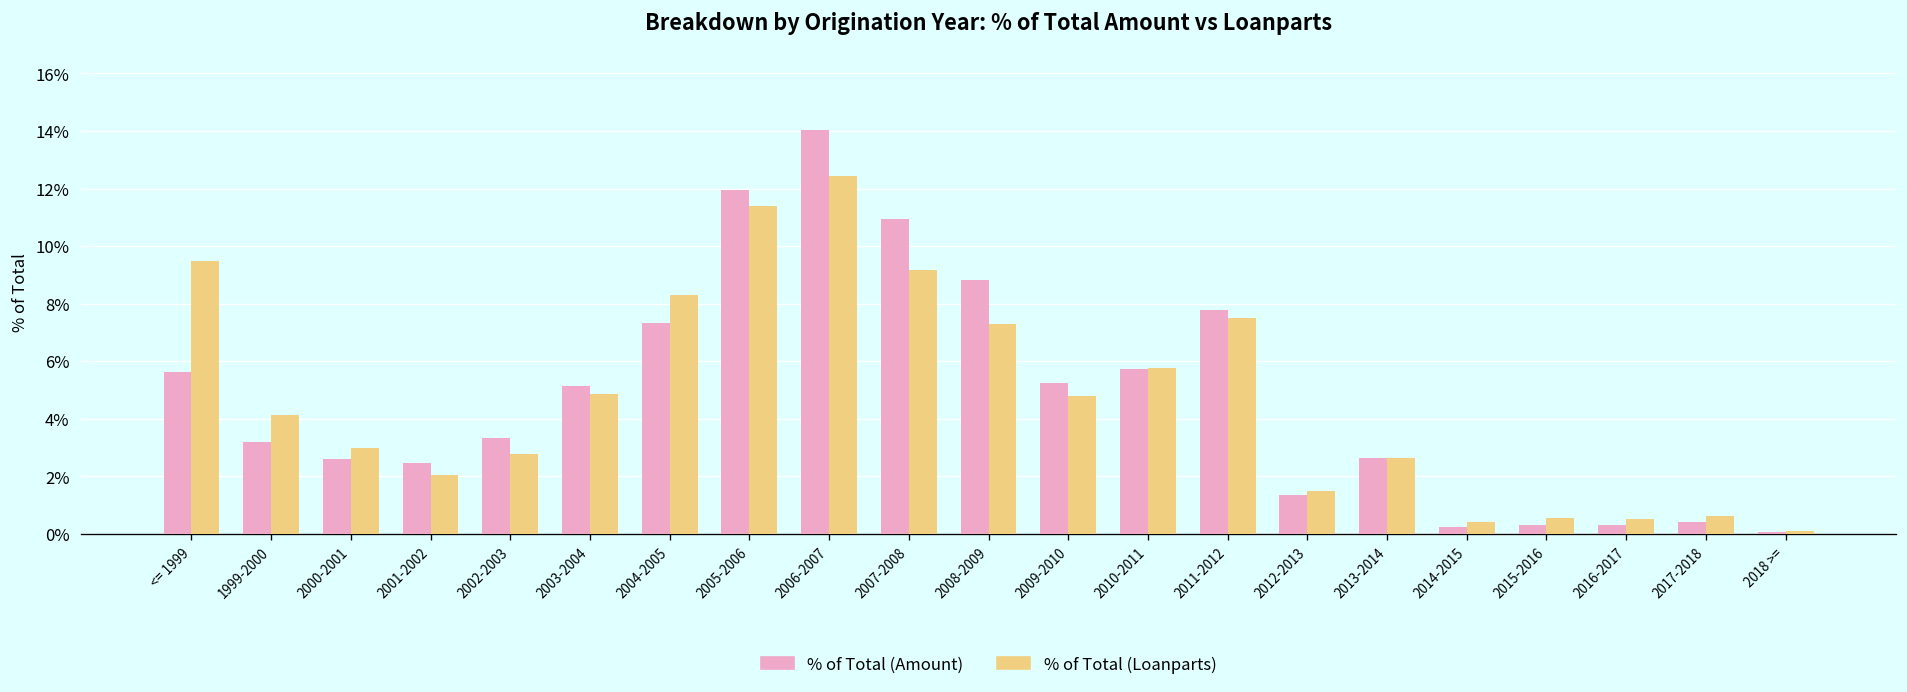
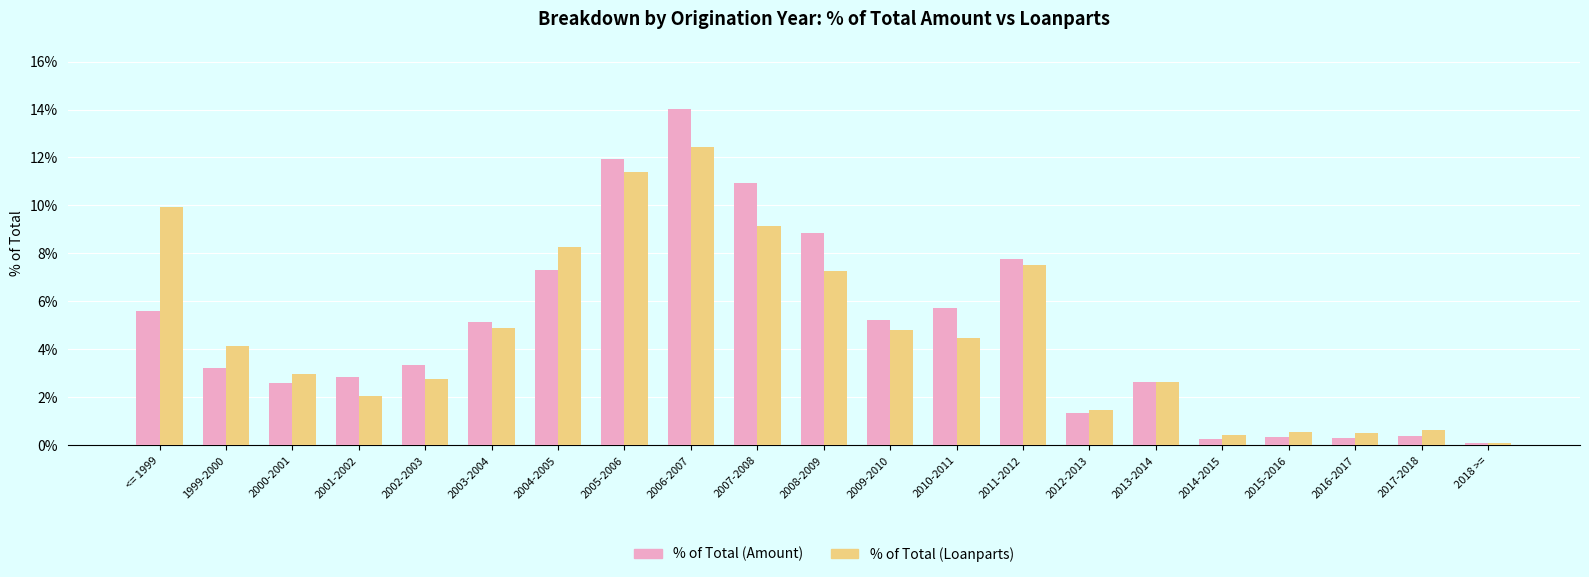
% of Total (Loanparts), <= 1999: 9.5% -> 9.9%
% of Total (Amount), 2001-2002: 2.5% -> 2.8%
% of Total (Loanparts), 2010-2011: 5.8% -> 4.5%
